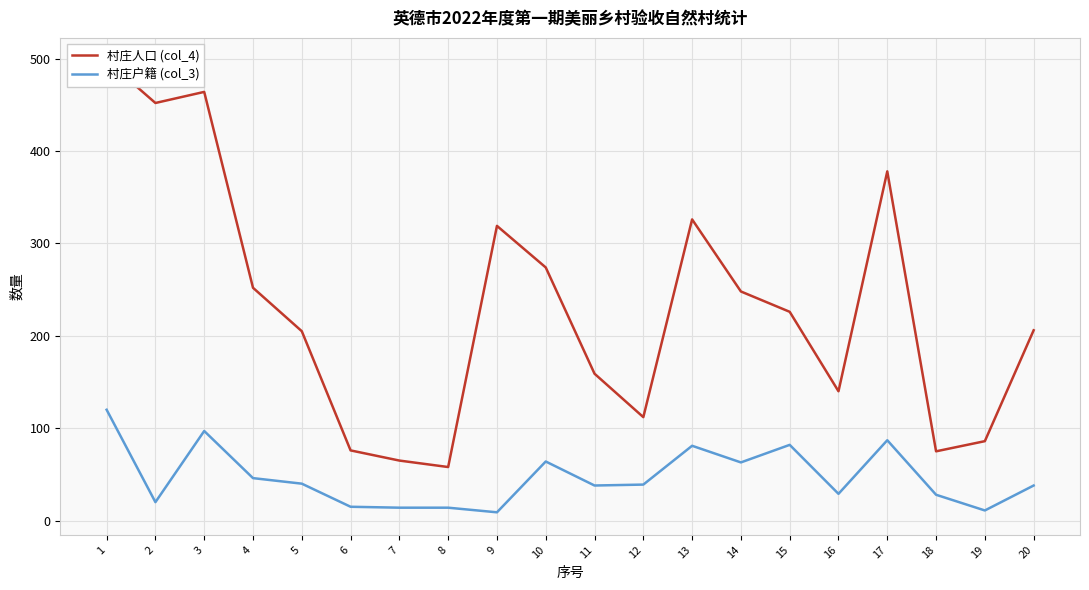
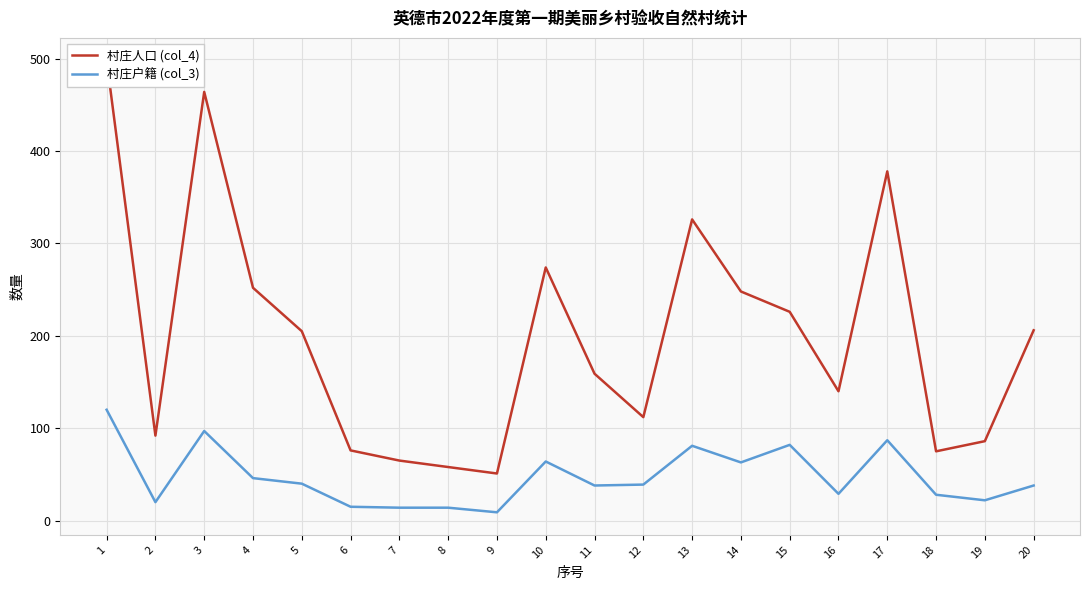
村庄人口 (col_4), 2: 450 -> 90
村庄人口 (col_4), 9: 320 -> 50
村庄户籍 (col_3), 19: 10 -> 20
